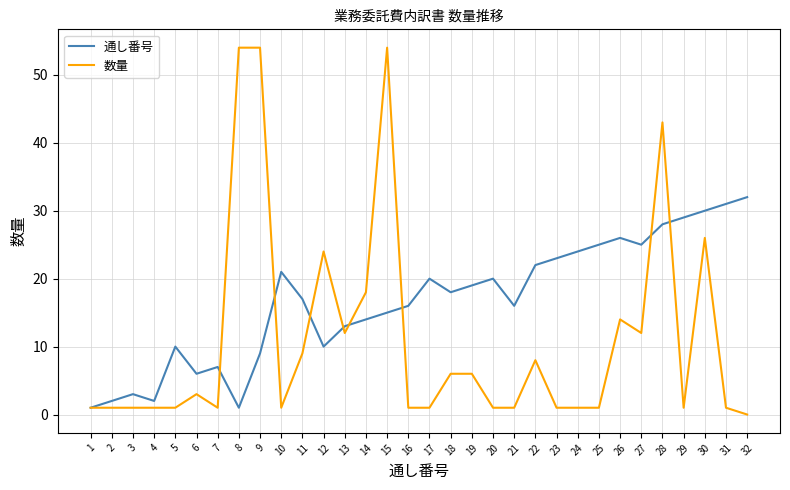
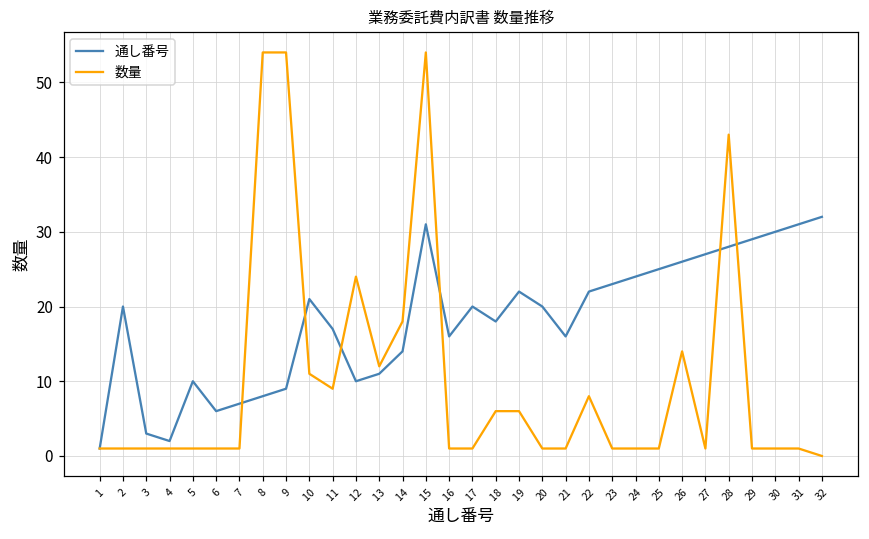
通し番号, 2: 2 -> 20
数量, 6: 3 -> 1
通し番号, 8: 1 -> 8
数量, 10: 1 -> 11
通し番号, 13: 13 -> 11
通し番号, 15: 15 -> 31
通し番号, 19: 19 -> 22
通し番号, 27: 25 -> 27
数量, 27: 12 -> 1
数量, 30: 26 -> 1
